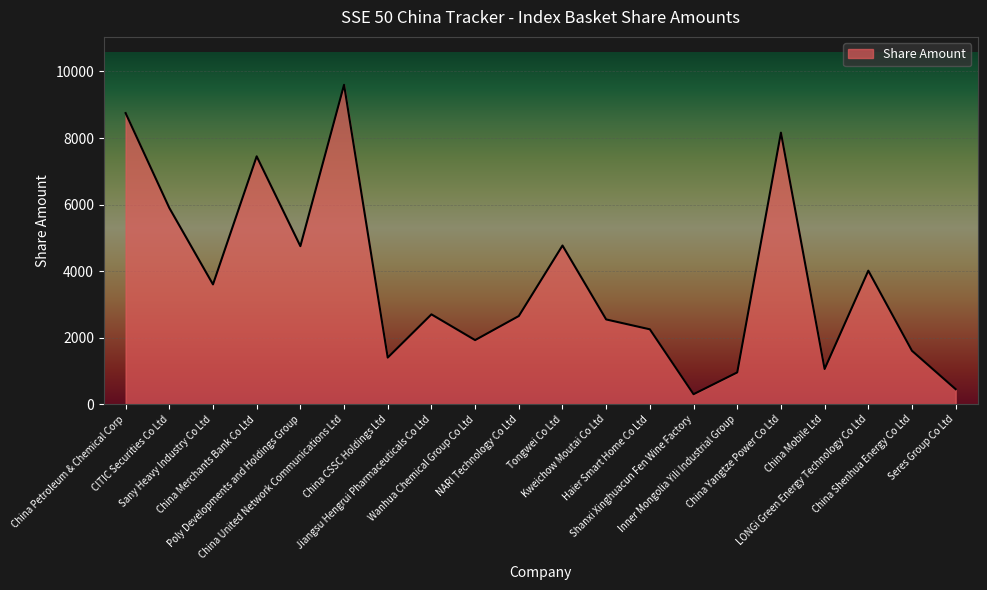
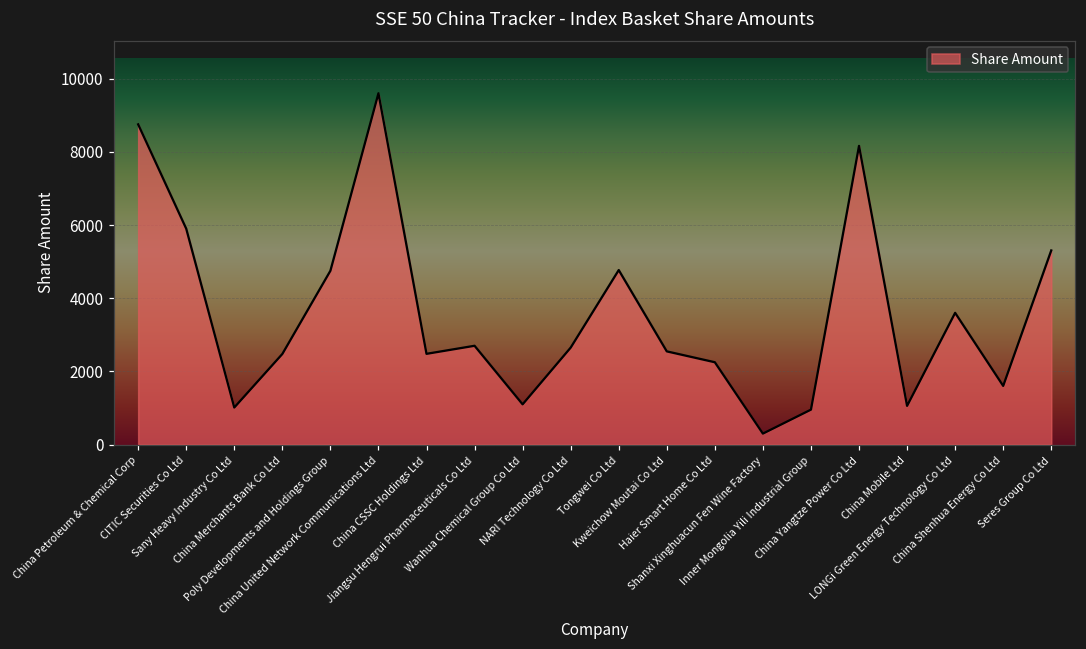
Sany Heavy Industry Co Ltd: 3600 -> 1000
China Merchants Bank Co Ltd: 7500 -> 2500
China CSSC Holdings Ltd: 1400 -> 2500
Wanhua Chemical Group Co Ltd: 1900 -> 1100
LONGi Green Energy Technology Co Ltd: 4000 -> 3600
Seres Group Co Ltd: 500 -> 5300
